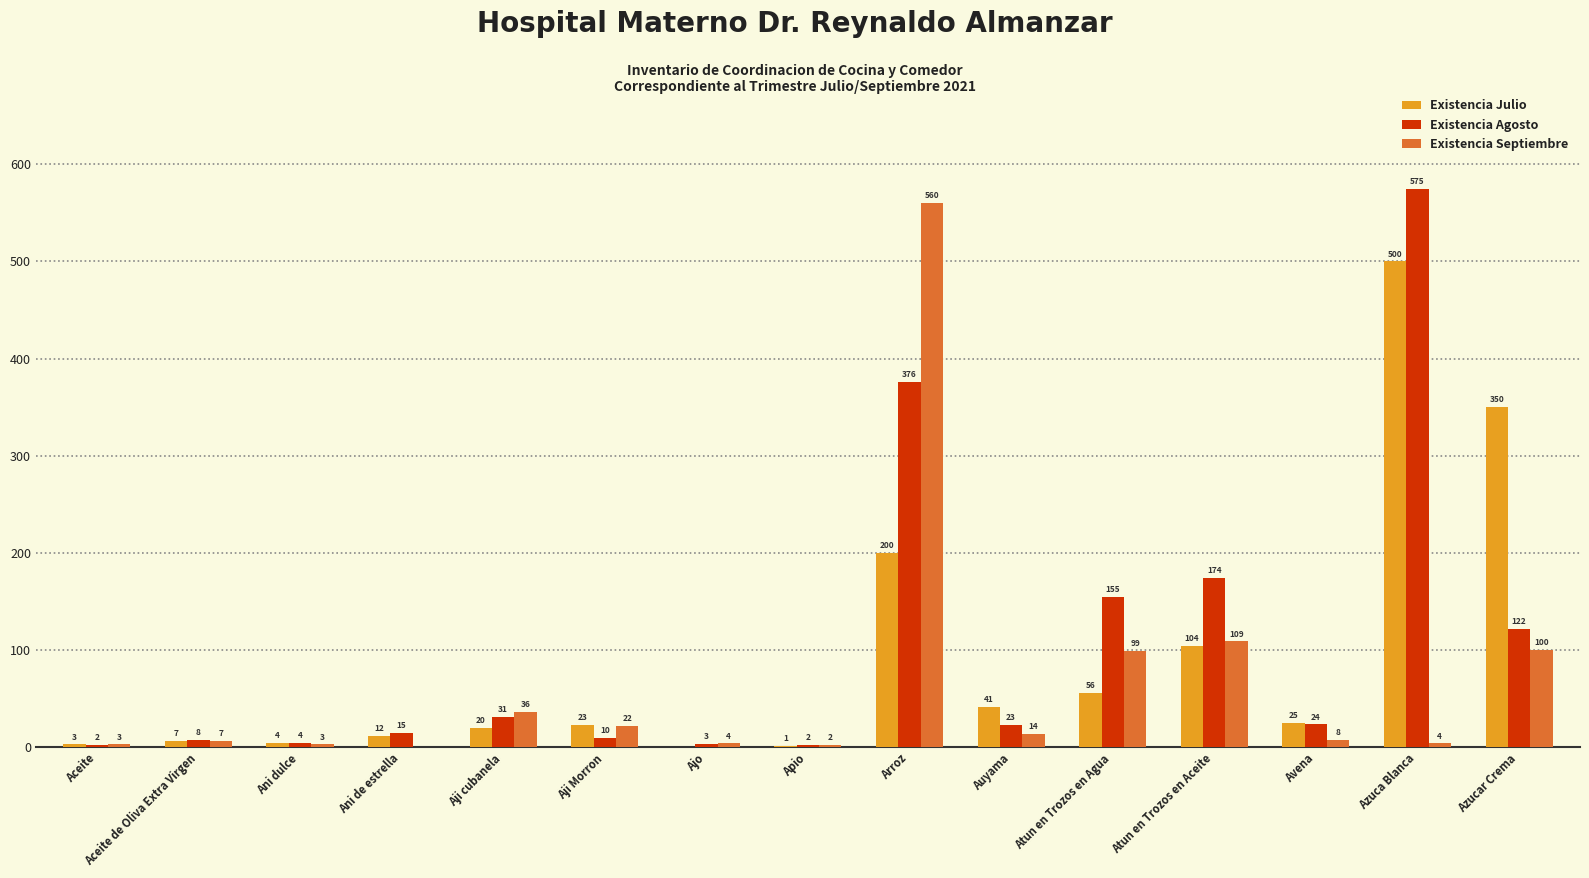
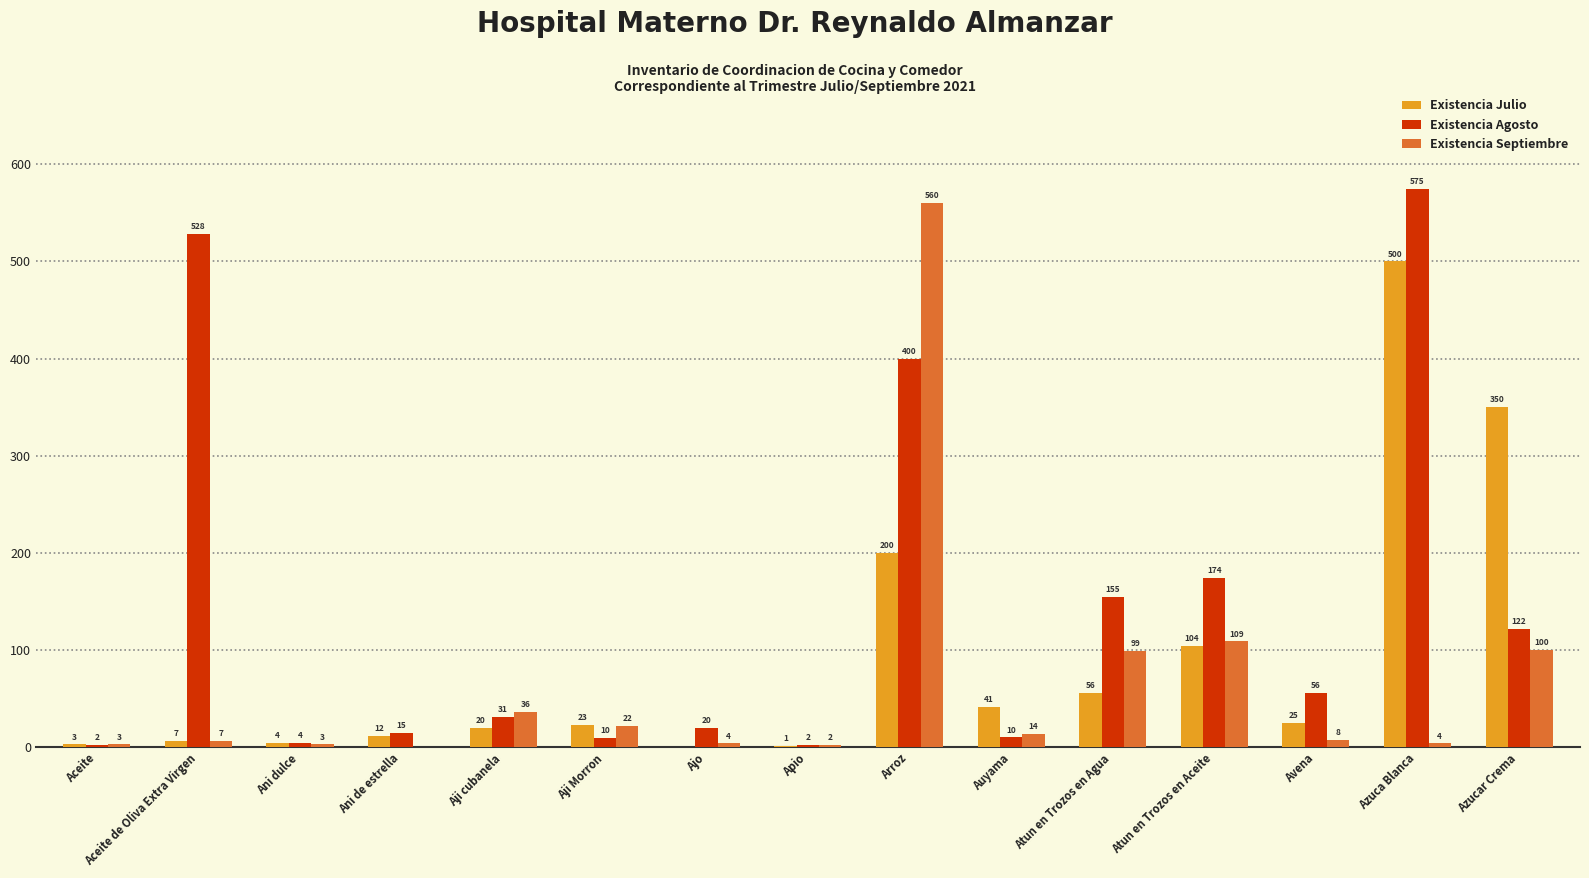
Existencia Agosto, Aceite de Oliva Extra Virgen: 8 -> 528
Existencia Agosto, Ajo: 3 -> 20
Existencia Agosto, Arroz: 376 -> 400
Existencia Agosto, Auyama: 23 -> 10
Existencia Agosto, Avena: 24 -> 56
